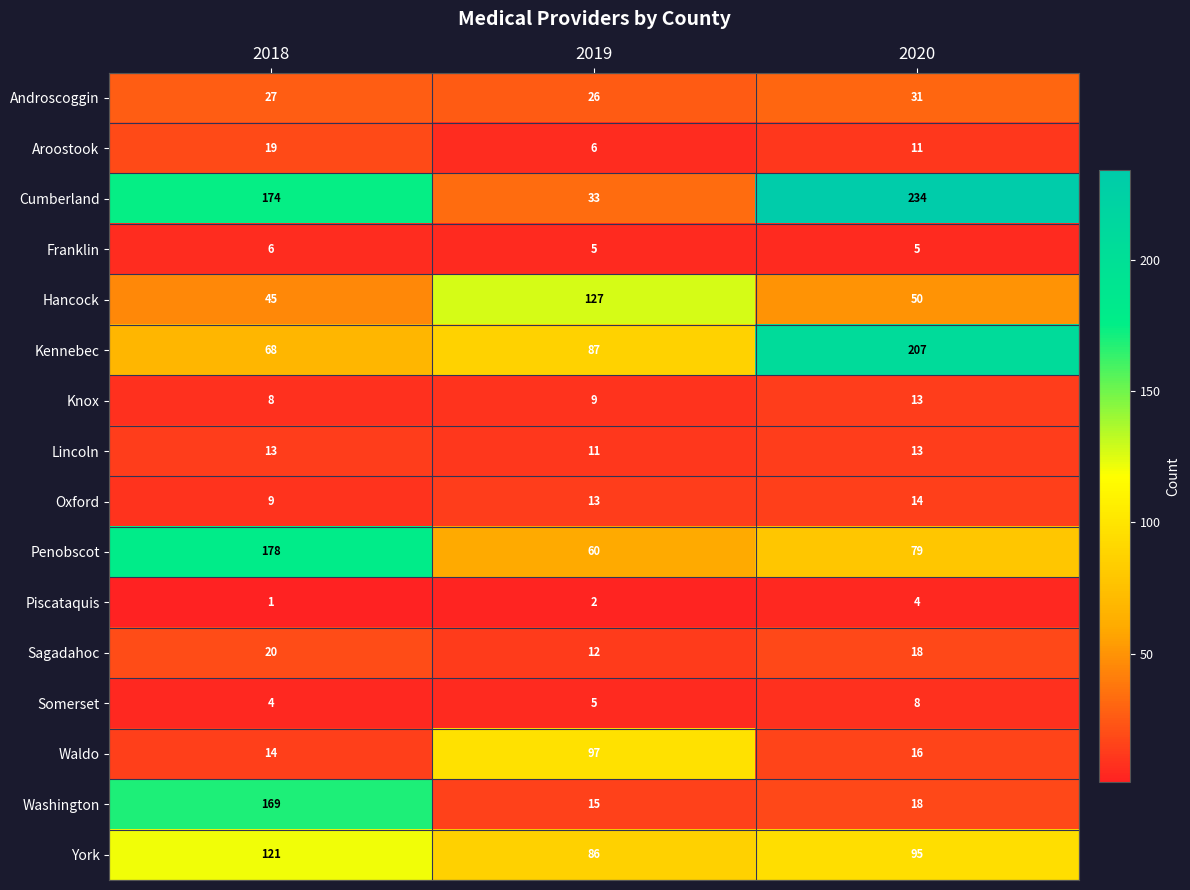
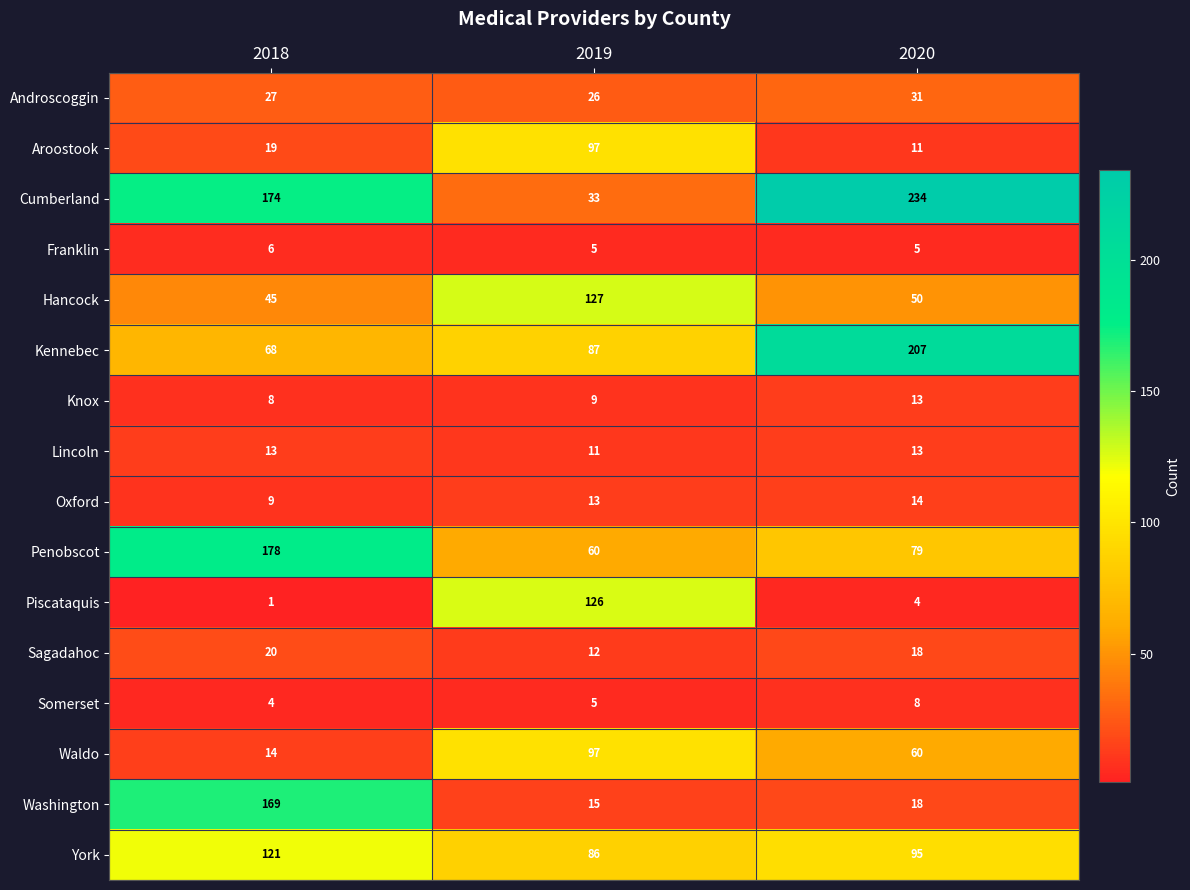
Aroostook, 2019: 6 -> 97
Piscataquis, 2019: 2 -> 126
Waldo, 2020: 16 -> 60
